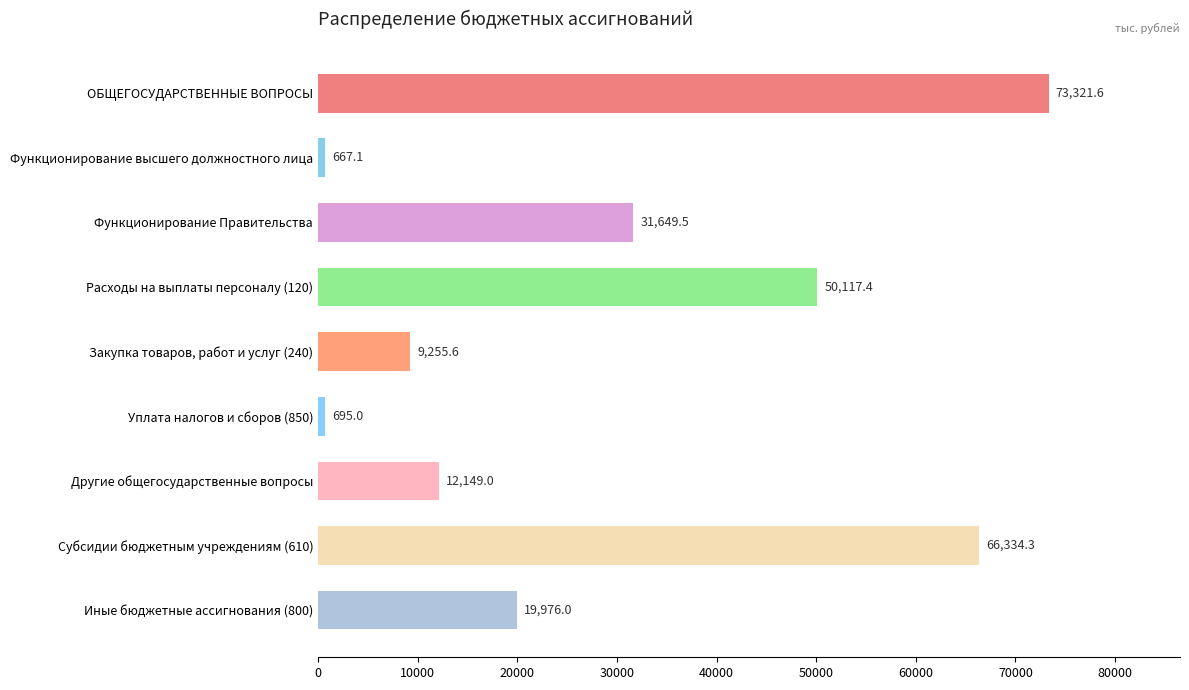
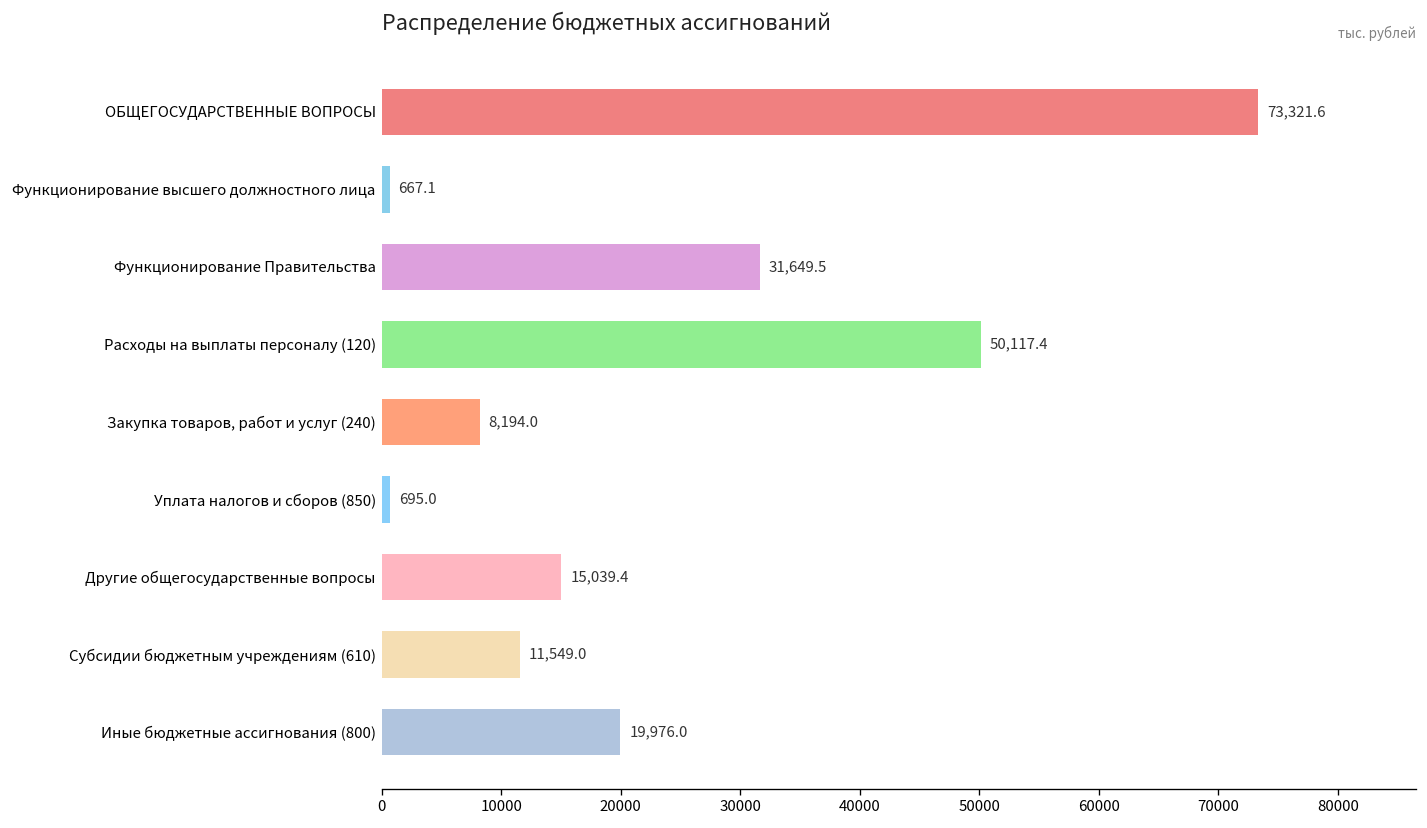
Закупка товаров, работ и услуг (240): 9,255.6 -> 8,194.0
Другие общегосударственные вопросы: 12,149.0 -> 15,039.4
Субсидии бюджетным учреждениям (610): 66,334.3 -> 11,549.0
